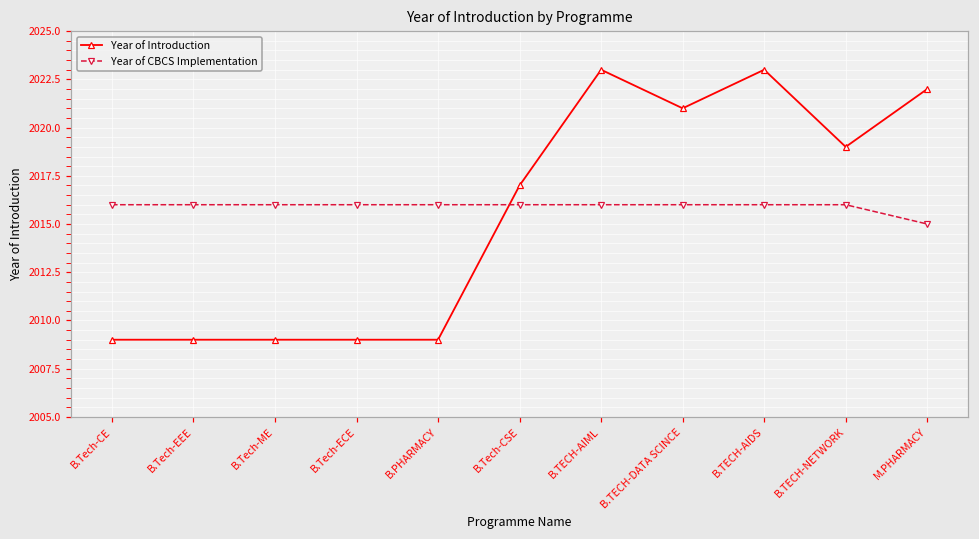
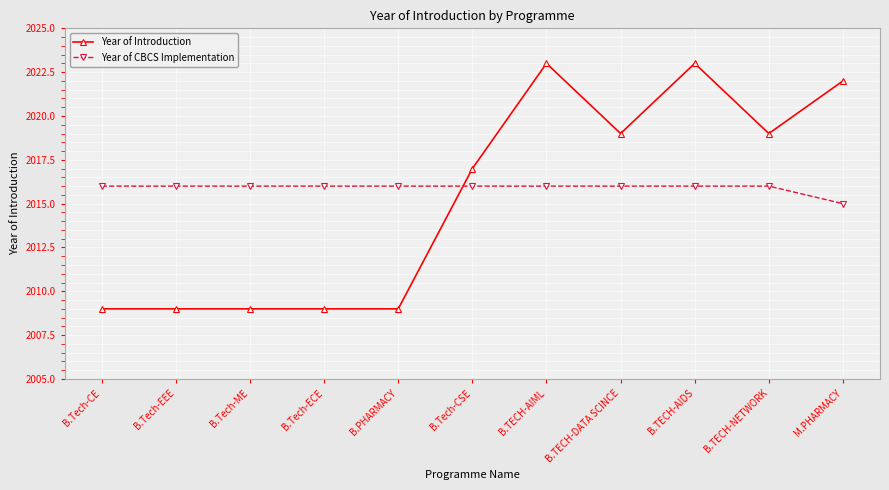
Year of Introduction, B.TECH-DATA SCINCE: 2021 -> 2019
